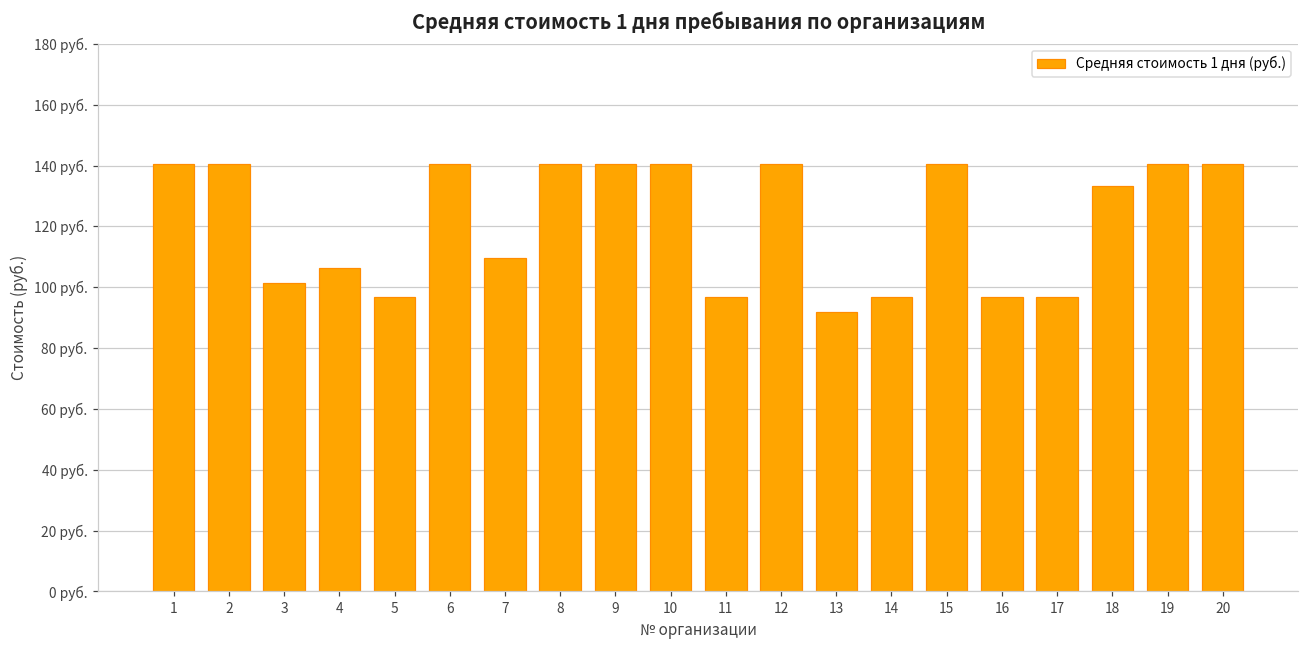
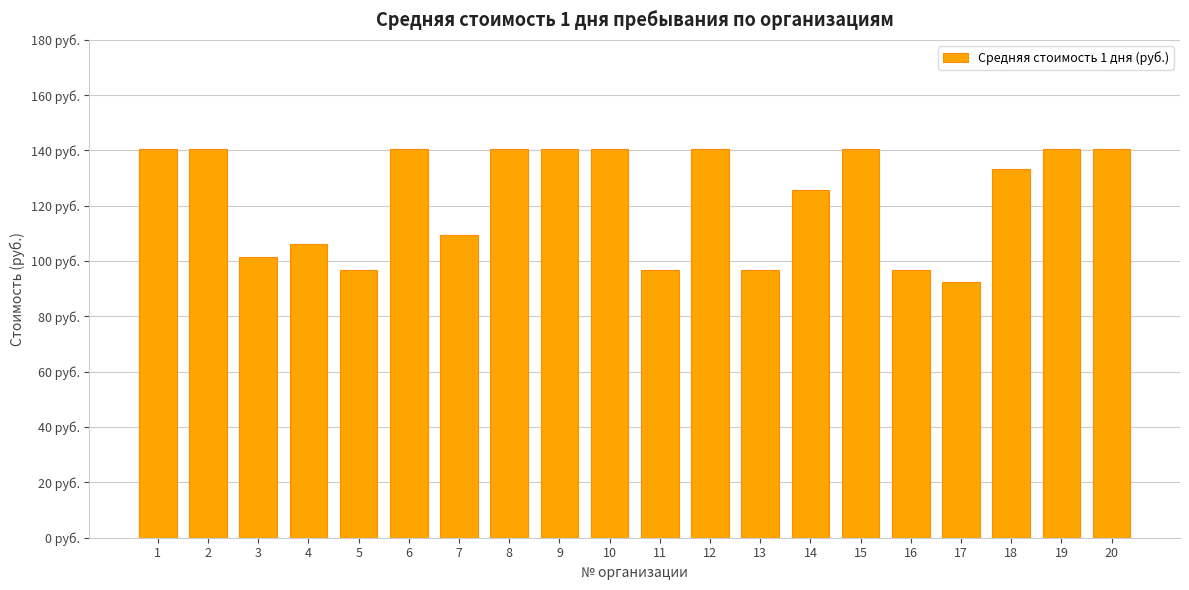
13: 92 руб. -> 97 руб.
14: 97 руб. -> 126 руб.
17: 97 руб. -> 92 руб.
